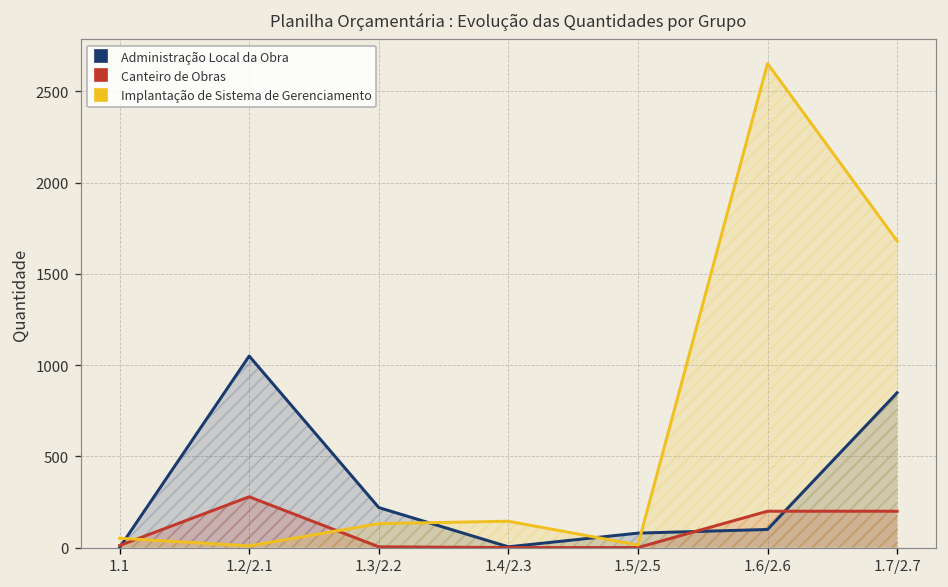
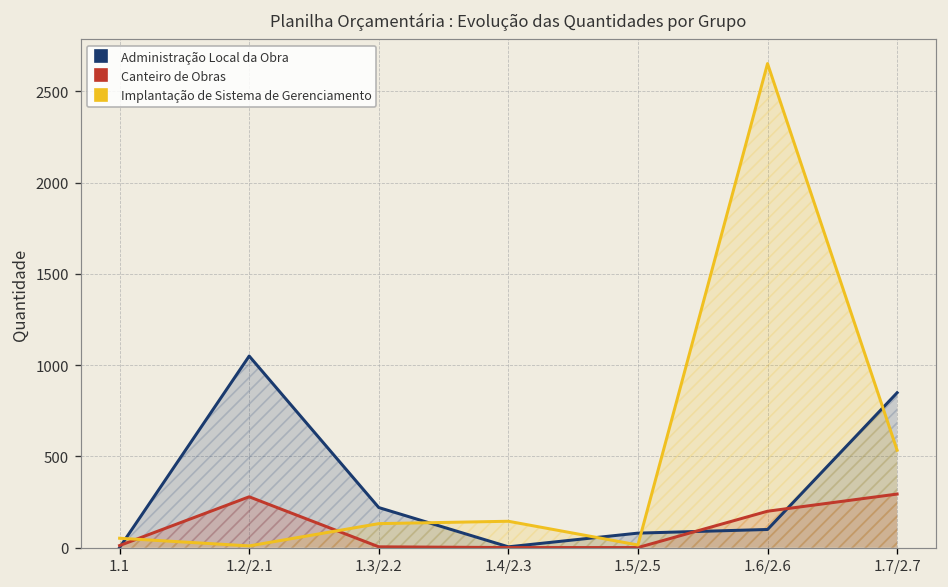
Canteiro de Obras, 1.7/2.7: 200 -> 290
Implantação de Sistema de Gerenciamento, 1.7/2.7: 1680 -> 530
